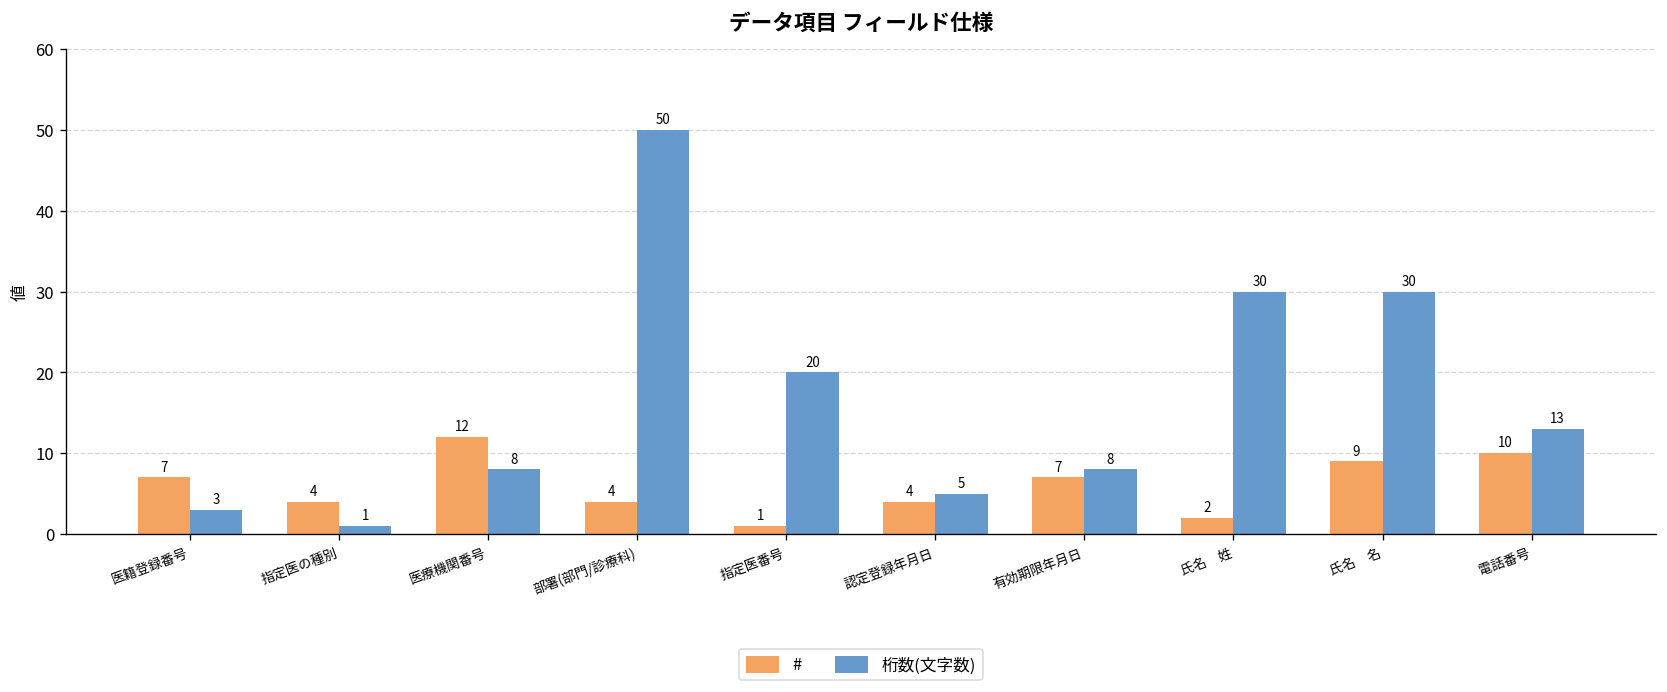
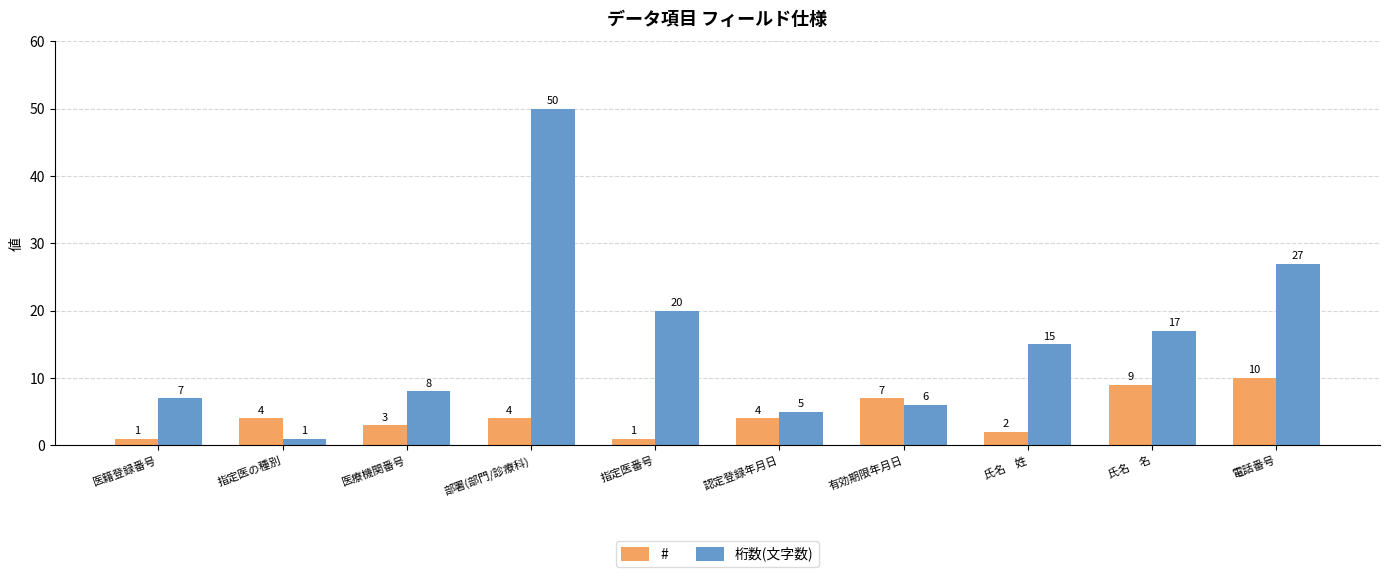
#, 医籍登録番号: 7 -> 1
桁数(文字数), 医籍登録番号: 3 -> 7
#, 医療機関番号: 12 -> 3
桁数(文字数), 有効期限年月日: 8 -> 6
桁数(文字数), 氏名 姓: 30 -> 15
桁数(文字数), 氏名 名: 30 -> 17
桁数(文字数), 電話番号: 13 -> 27
